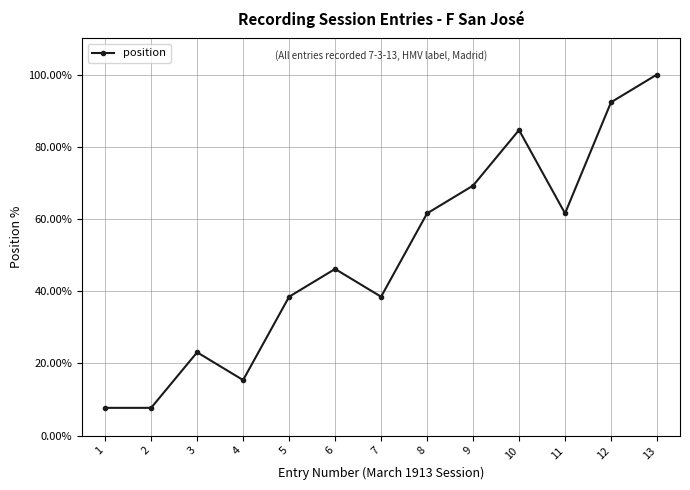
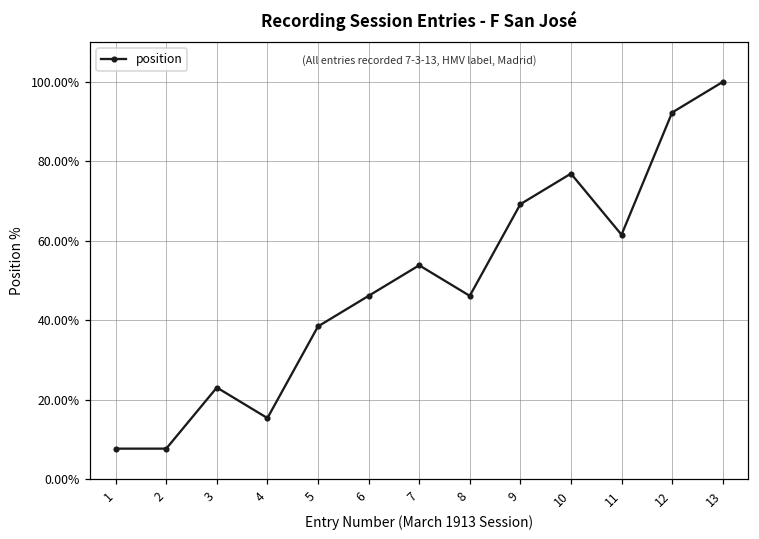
7: 38% -> 54%
8: 62% -> 46%
10: 85% -> 77%
